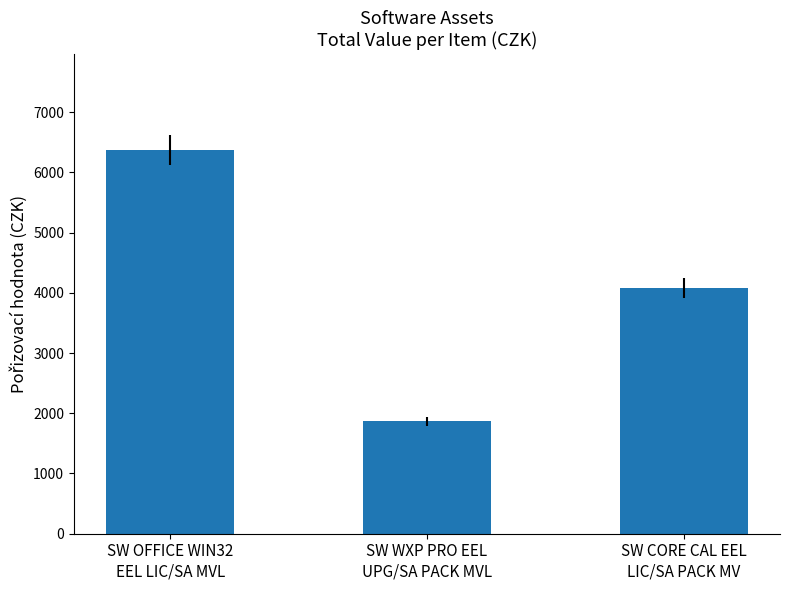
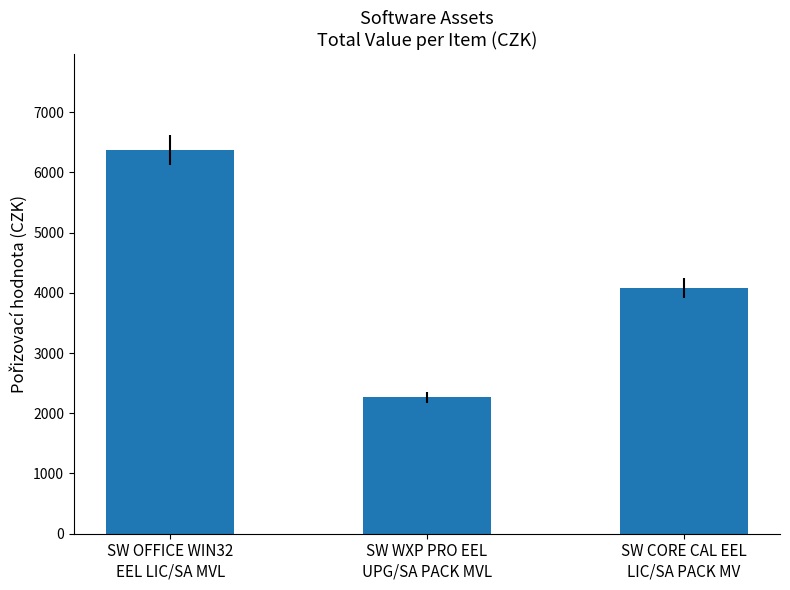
SW WXP PRO EEL UPG/SA PACK MVL: 1900 -> 2300
